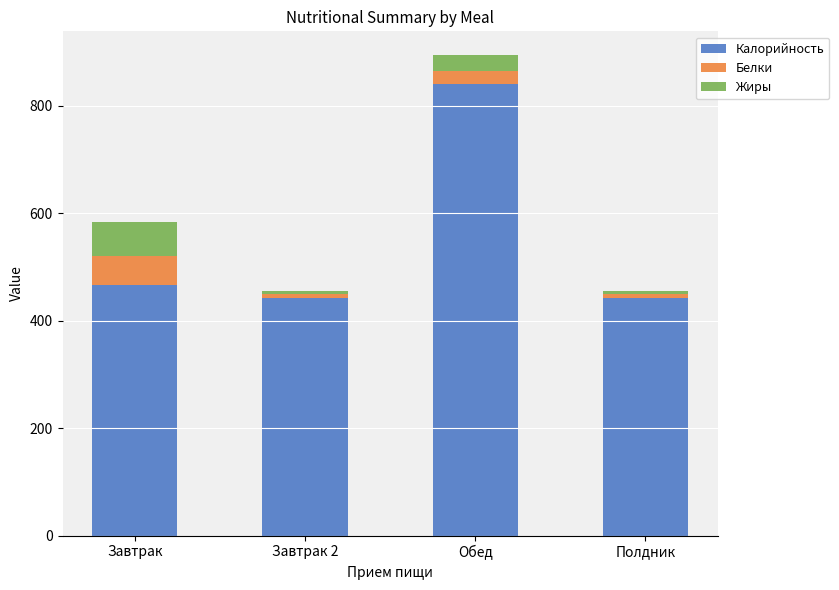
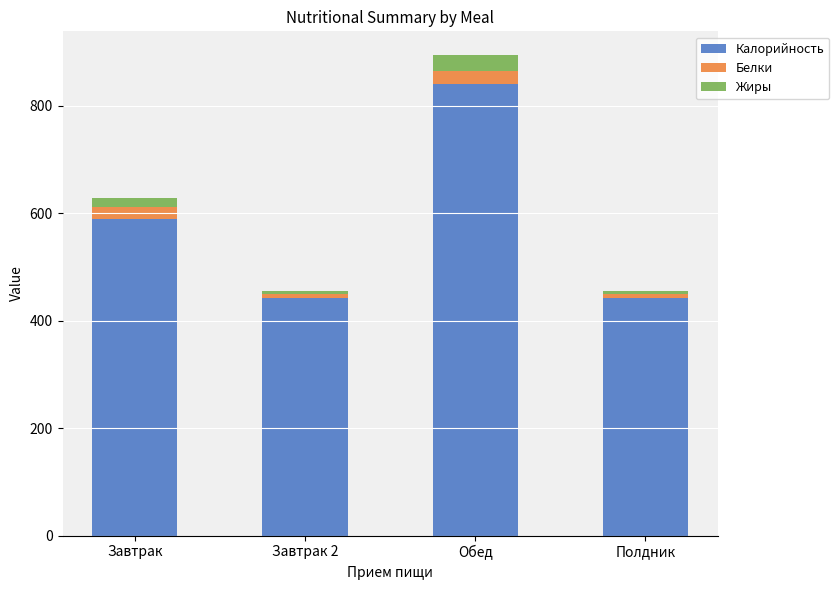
Калорийность, Завтрак: 470 -> 590
Белки, Завтрак: 50 -> 20
Жиры, Завтрак: 60 -> 20
